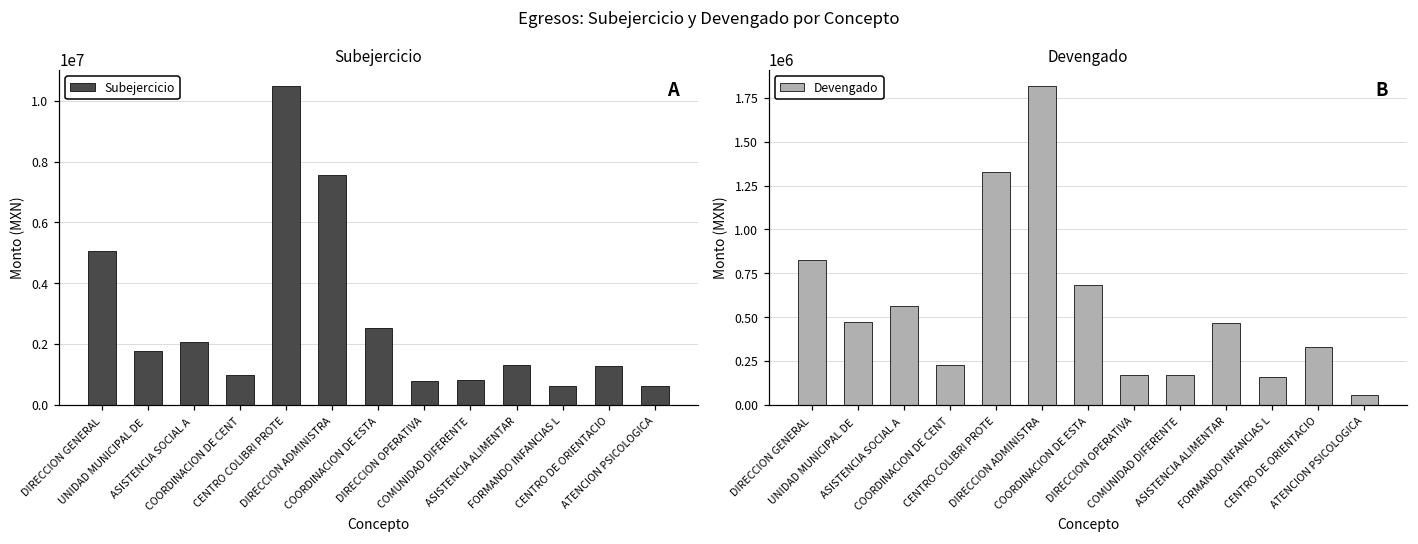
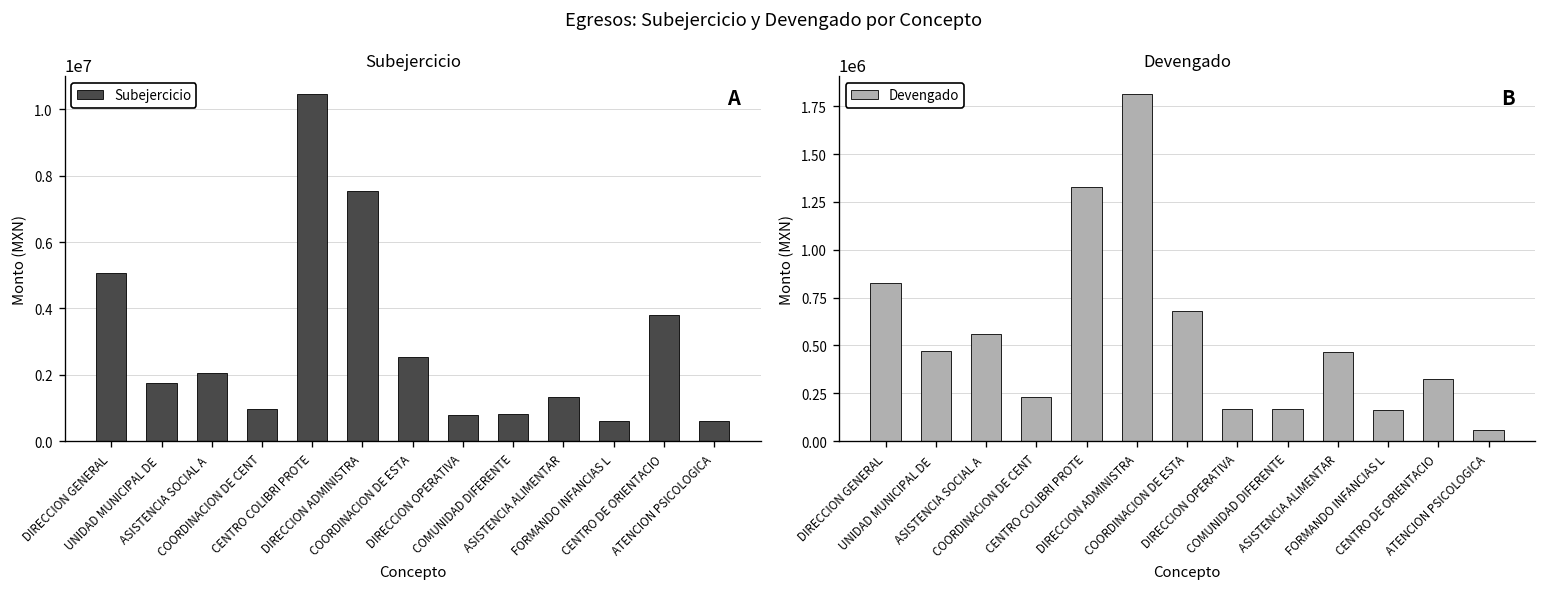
Subejercicio, CENTRO DE ORIENTACIO: 1300000 -> 3800000
